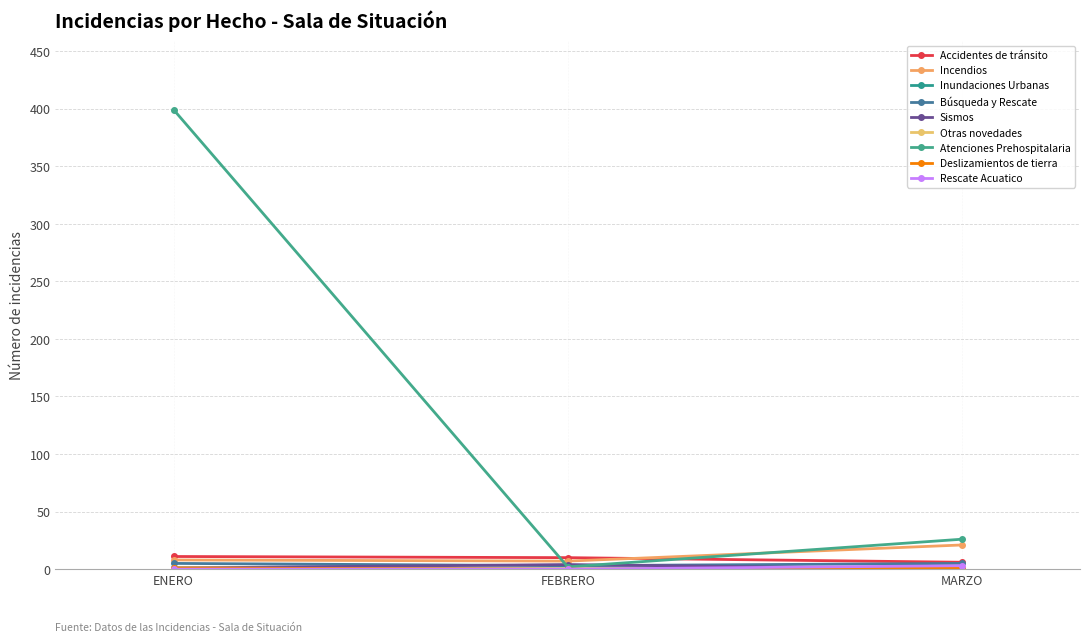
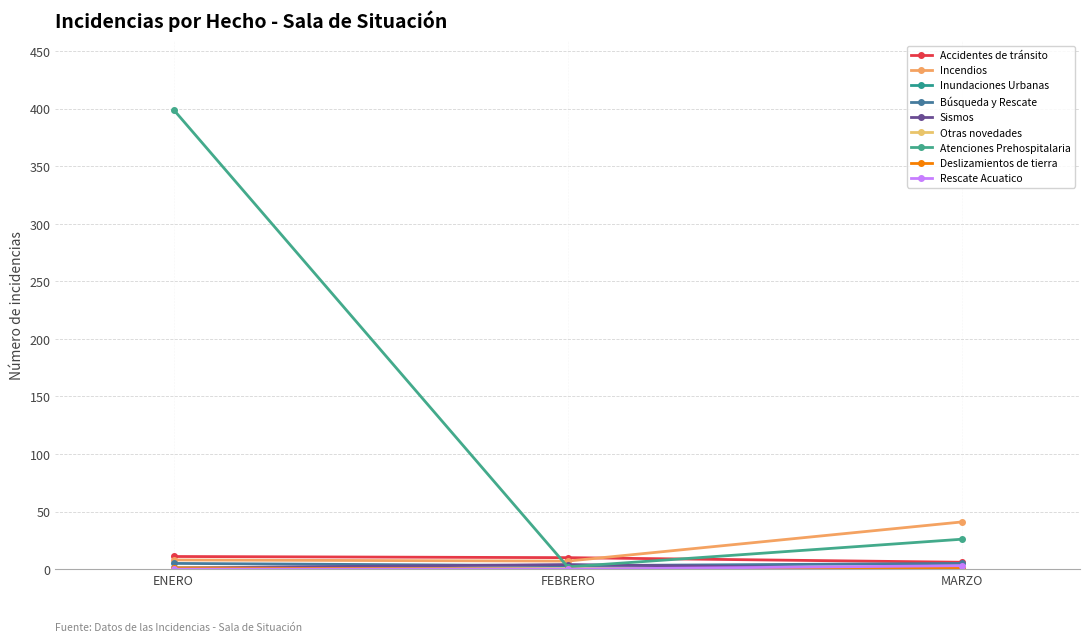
Incendios, MARZO: 21 -> 41
